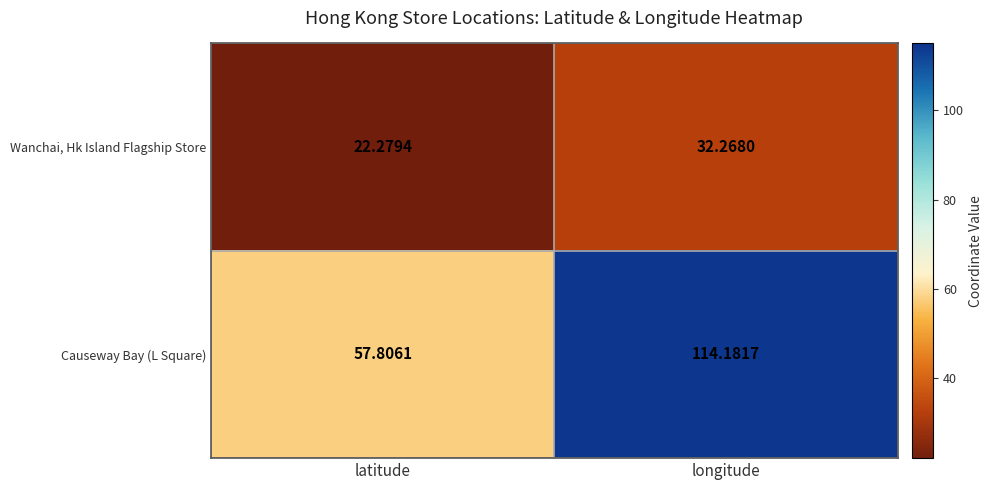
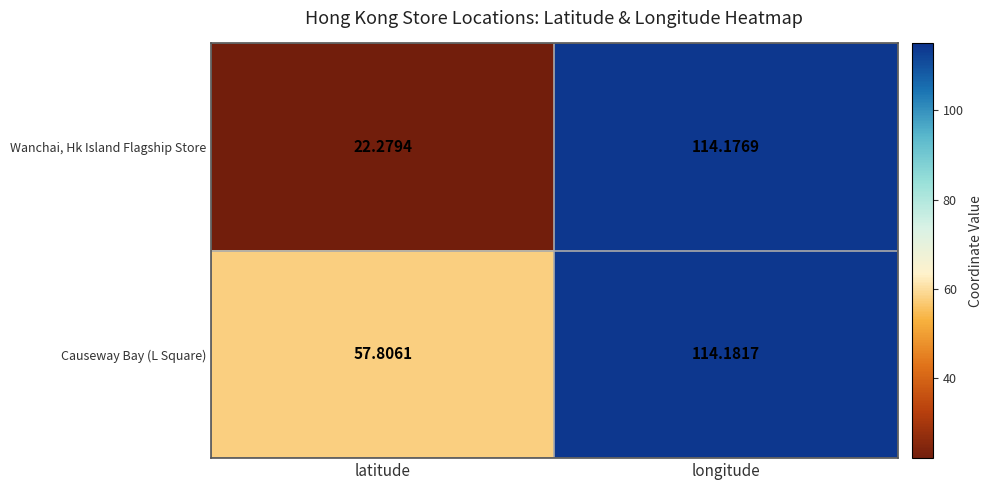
Wanchai, Hk Island Flagship Store, longitude: 32.2680 -> 114.1769
